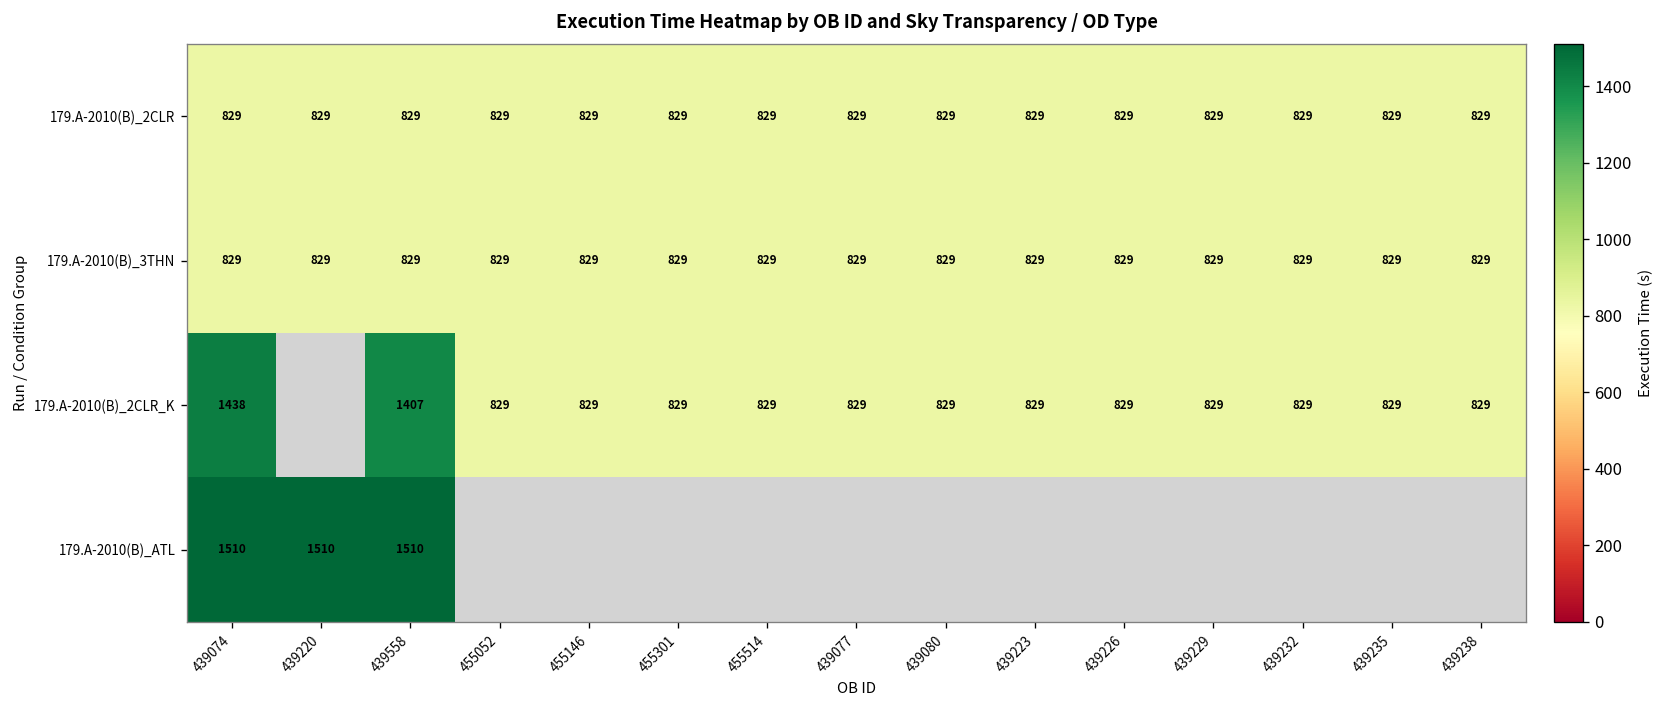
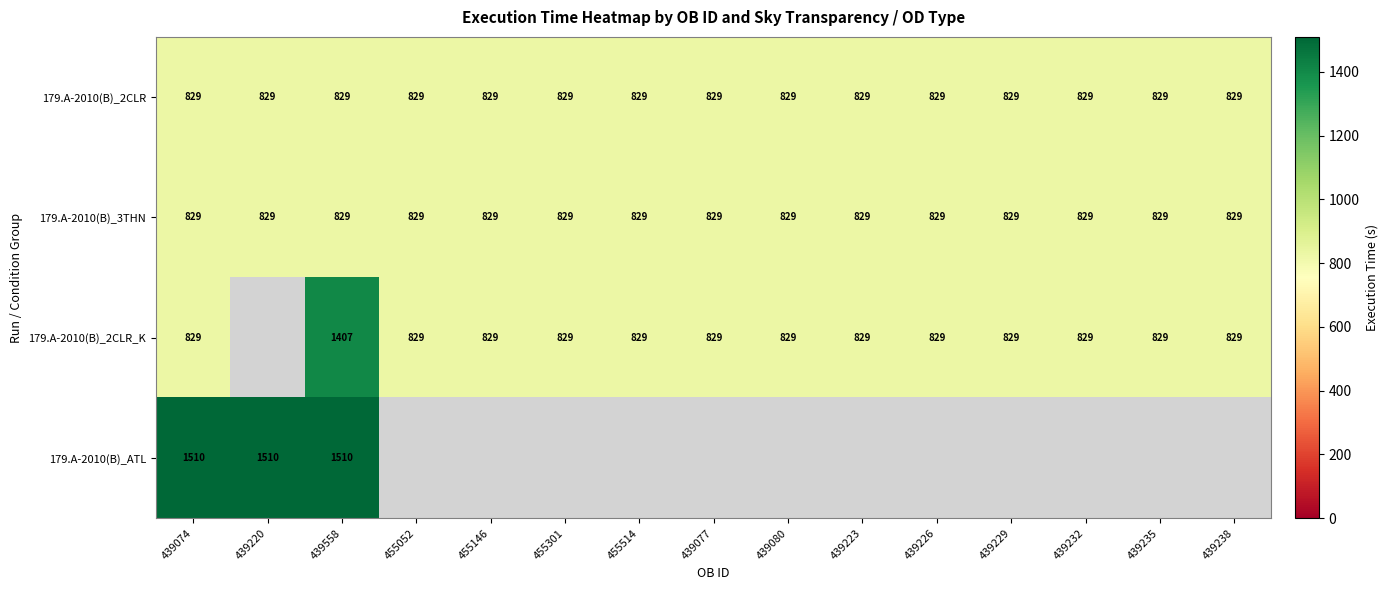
179.A-2010(B)_2CLR_K, 439074: 1438 -> 829
